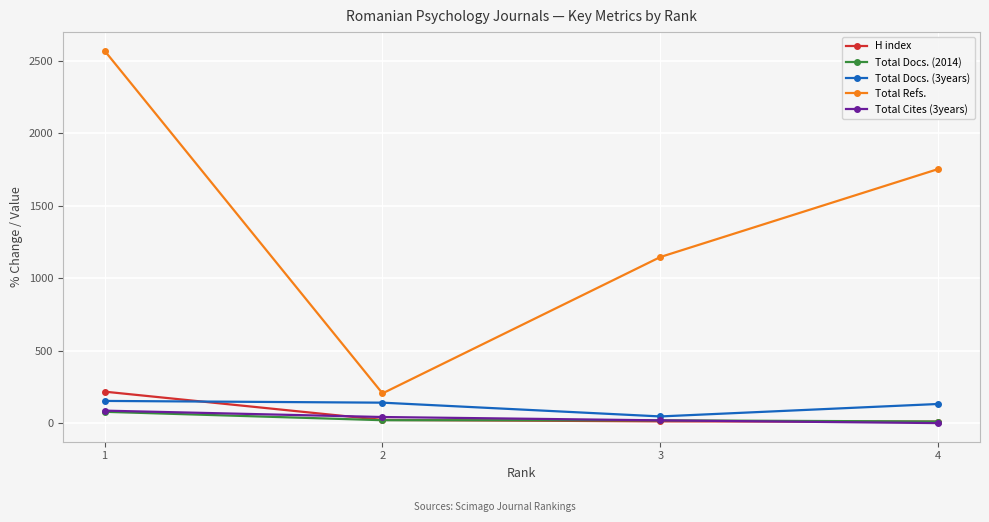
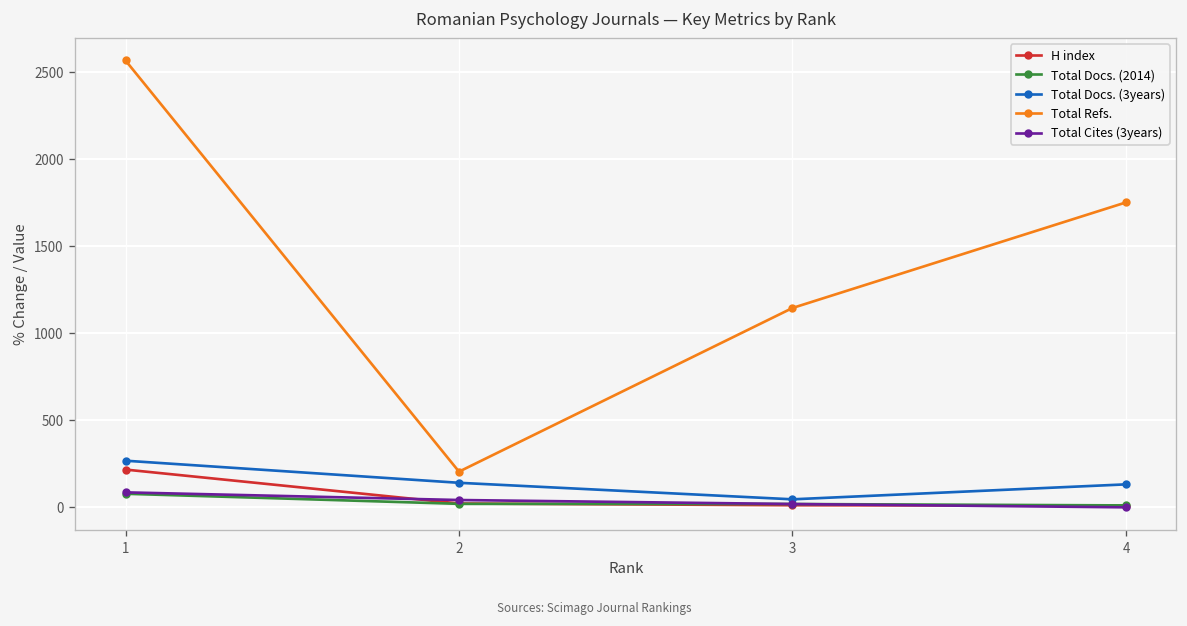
Total Docs. (3years), 1: 150 -> 270
